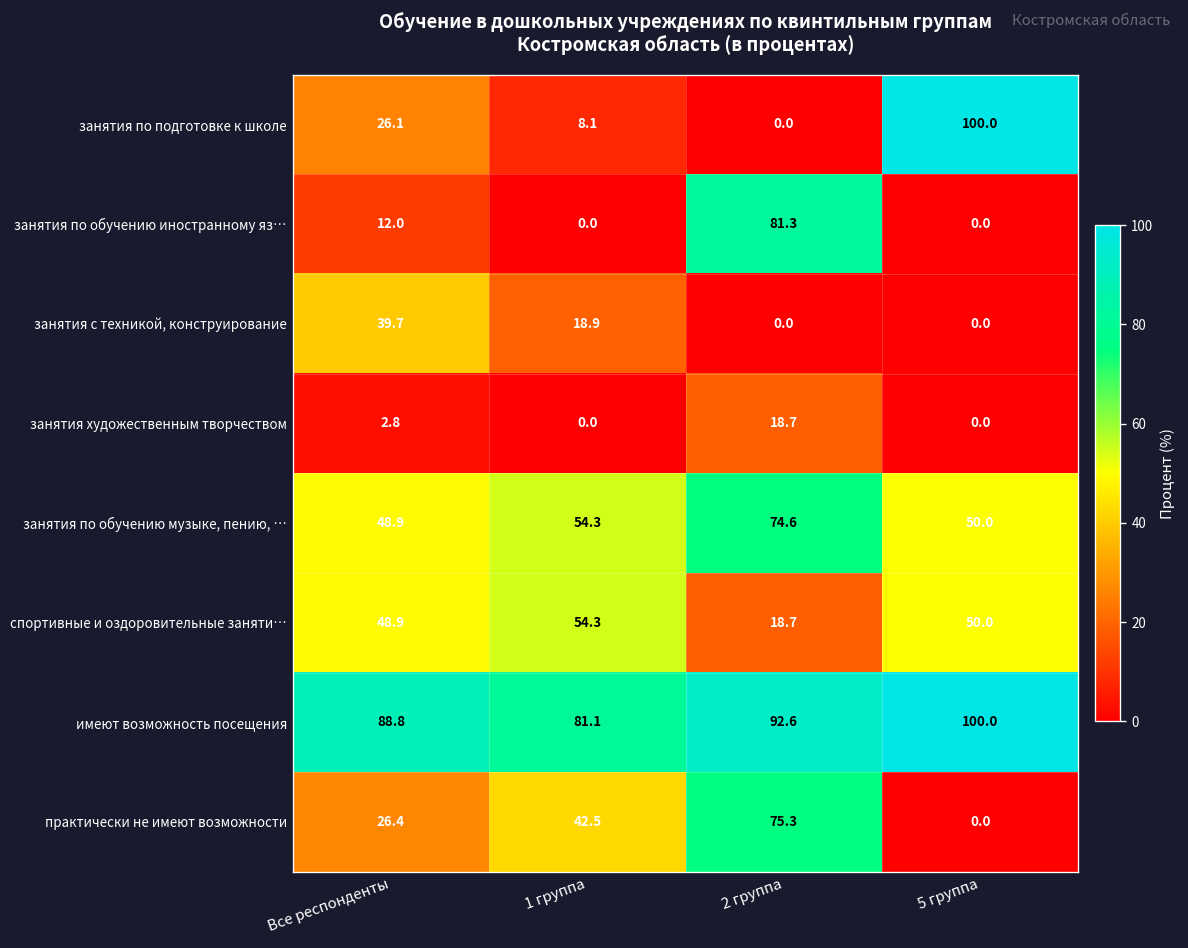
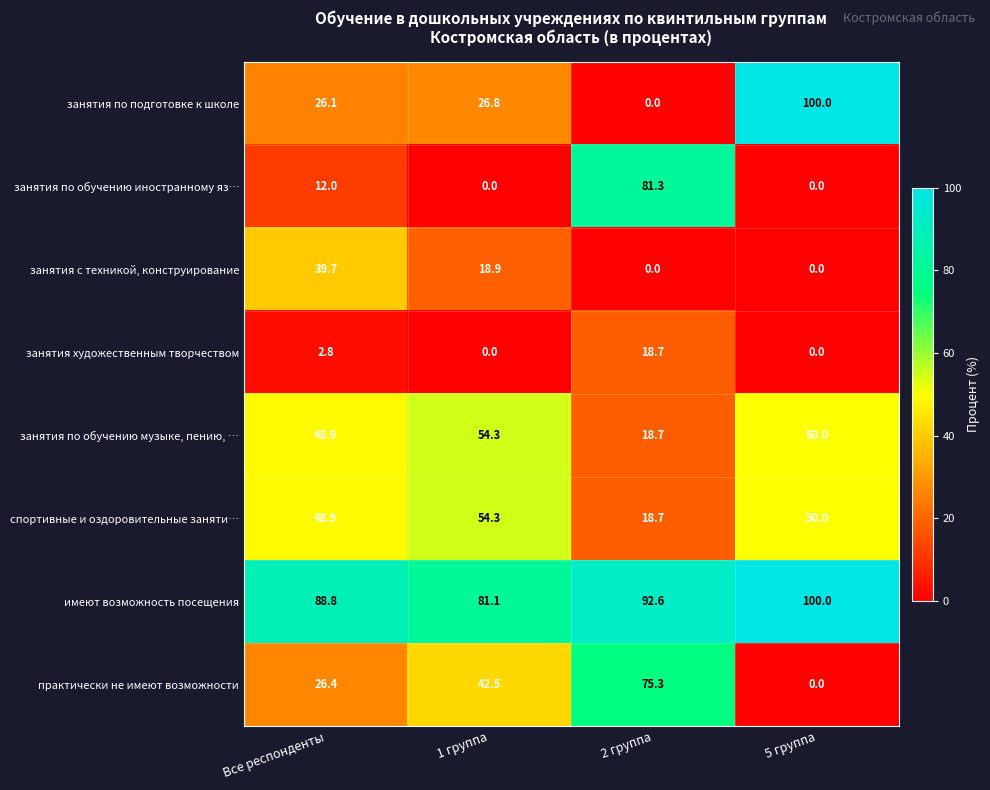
занятия по подготовке к школе, 1 группа: 8.1 -> 26.8
занятия по обучению музыке, пению, …, 2 группа: 74.6 -> 18.7
